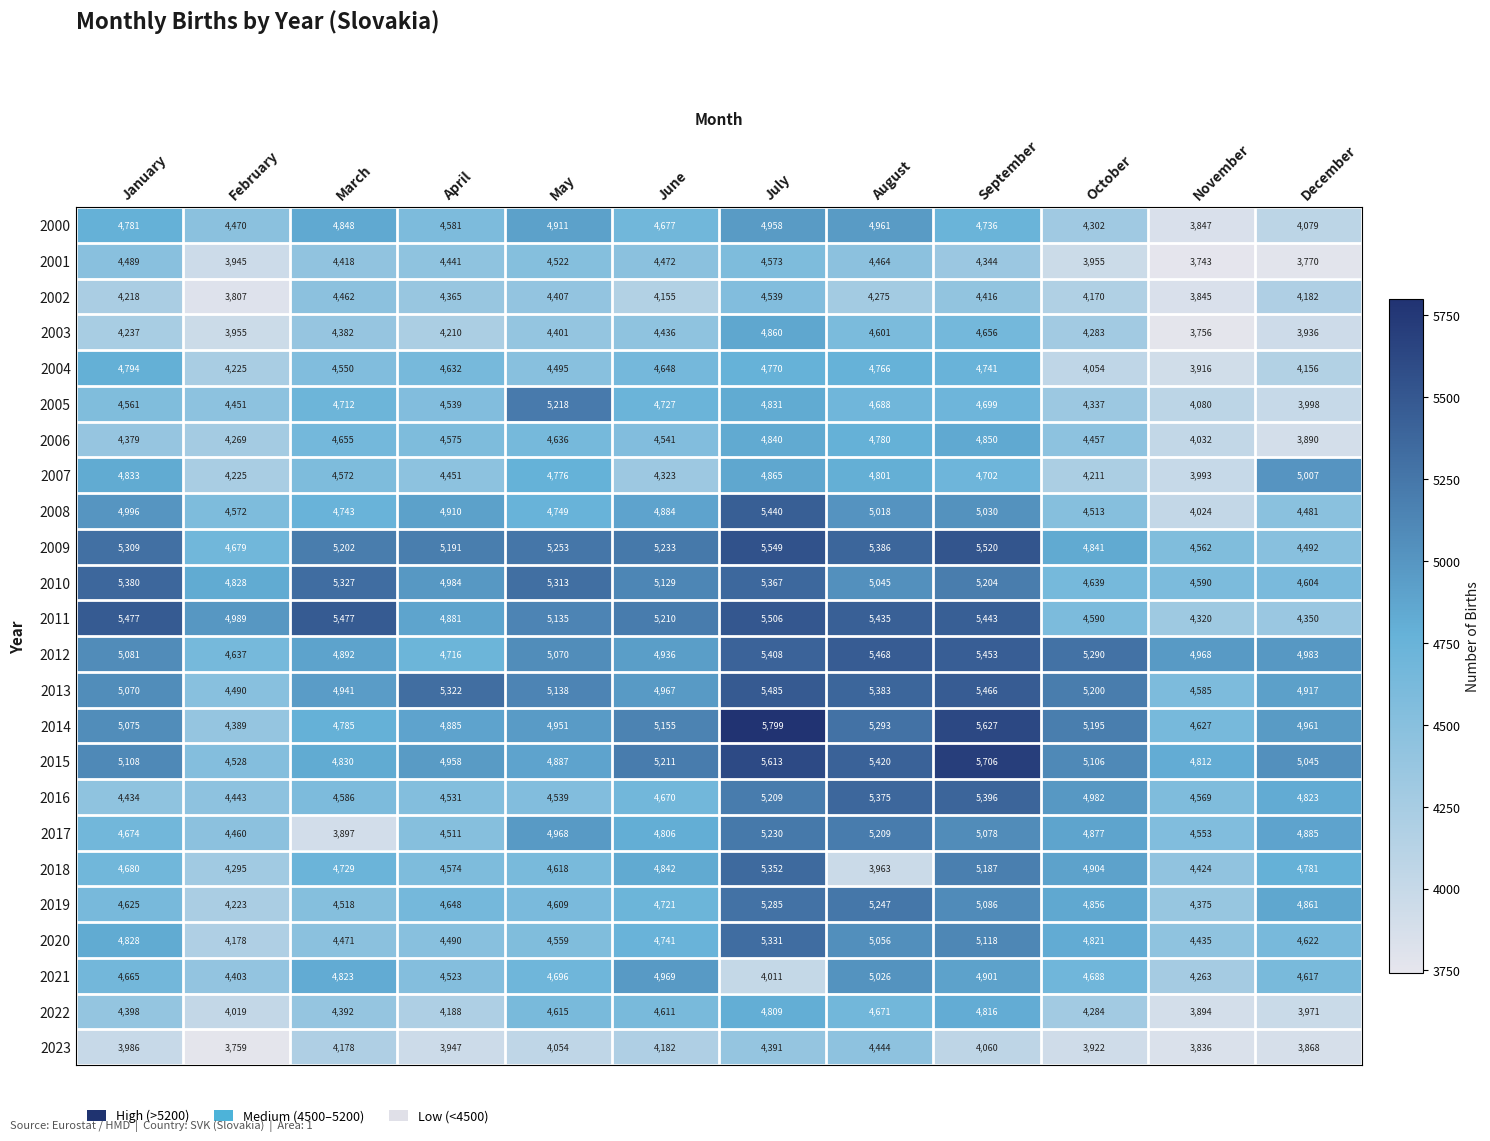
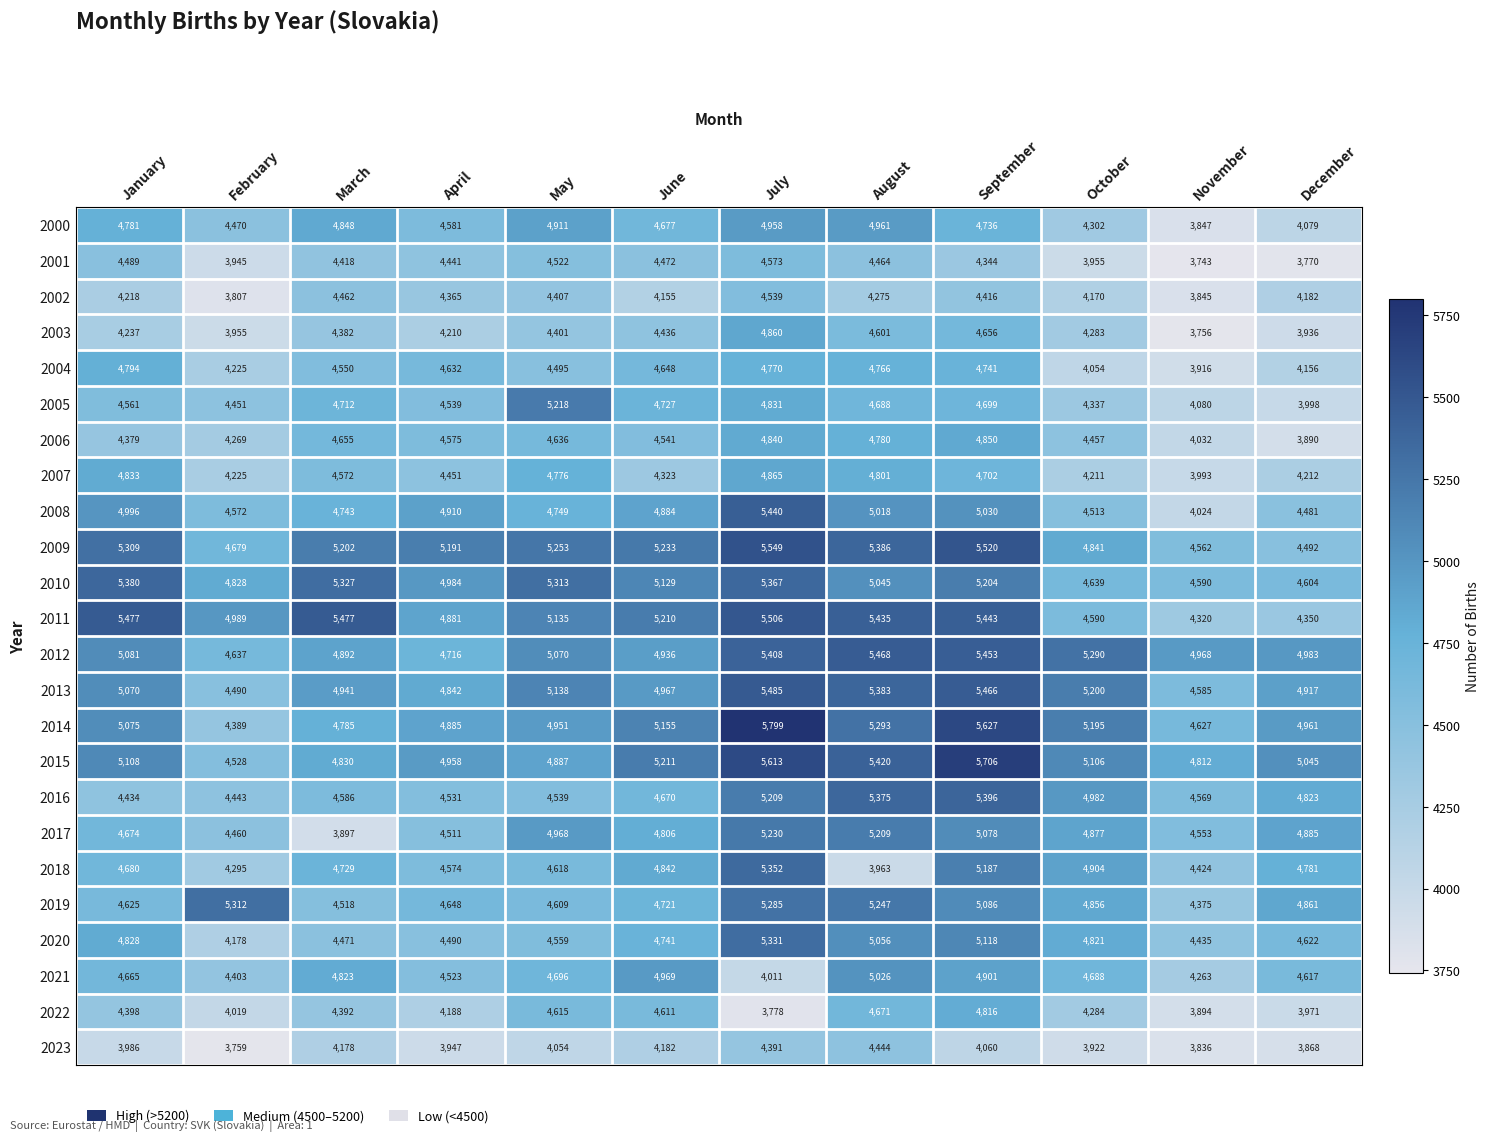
2007, December: 5,007 -> 4,212
2013, April: 5,322 -> 4,842
2019, February: 4,223 -> 5,312
2022, July: 4,809 -> 3,778
